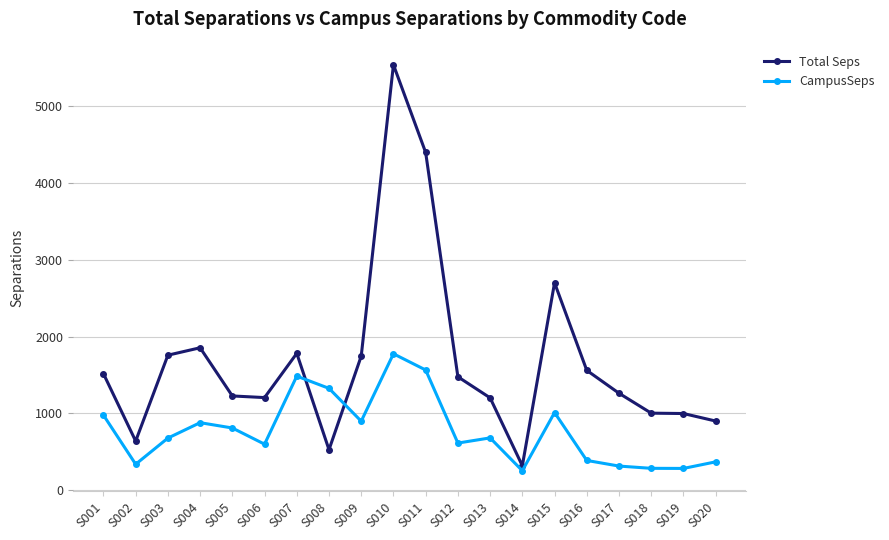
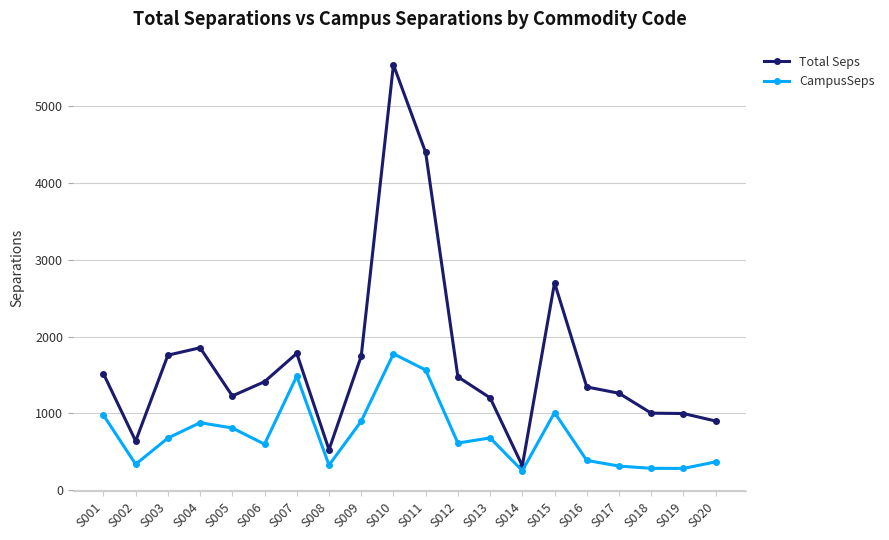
Total Seps, S006: 1200 -> 1400
CampusSeps, S008: 1300 -> 300
Total Seps, S016: 1600 -> 1300
